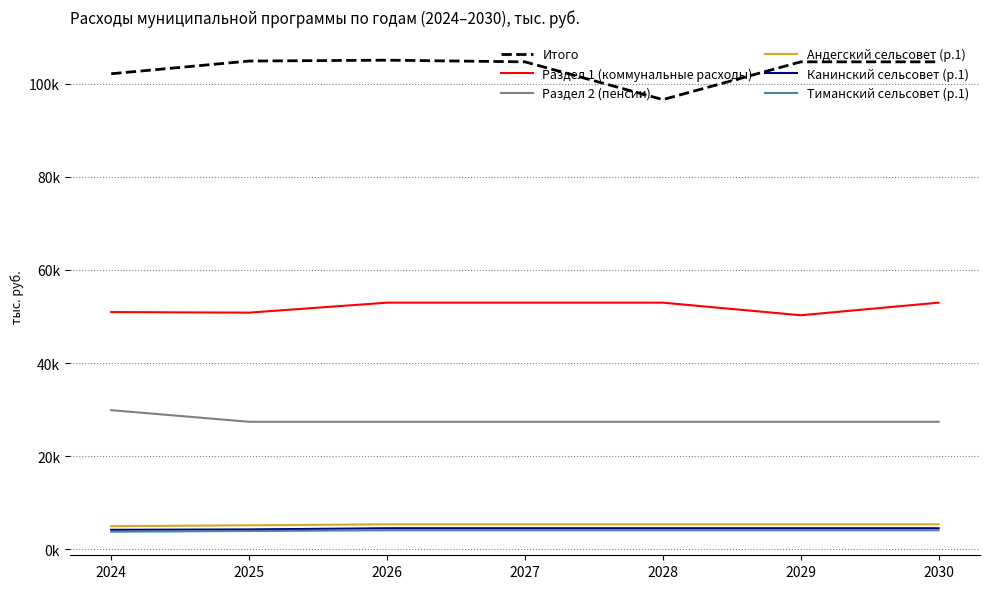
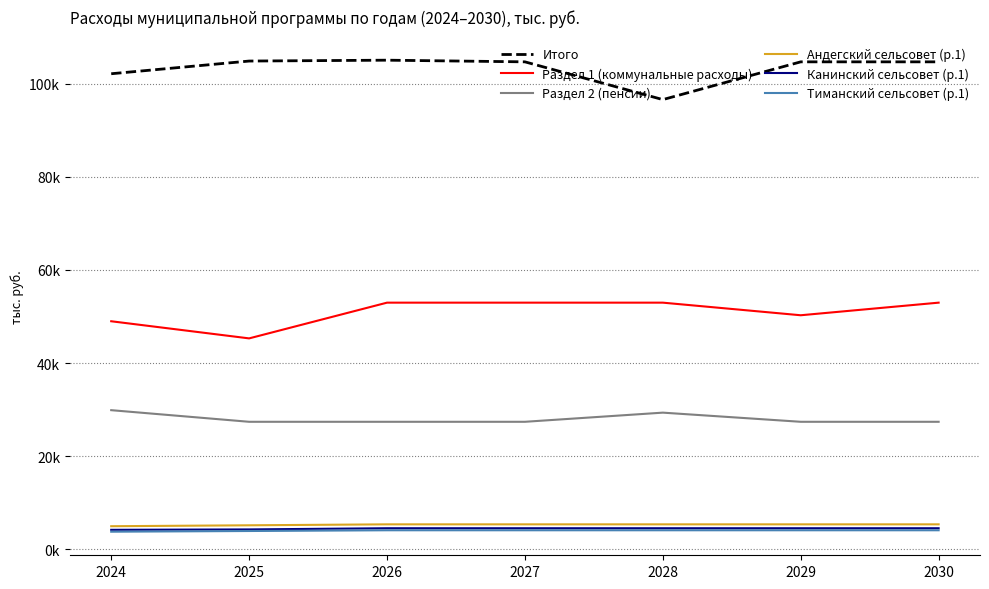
Раздел 1 (коммунальные расходы), 2024: 51000 -> 49000
Раздел 1 (коммунальные расходы), 2025: 51000 -> 45000
Раздел 2 (пенсии), 2028: 27000 -> 29000
